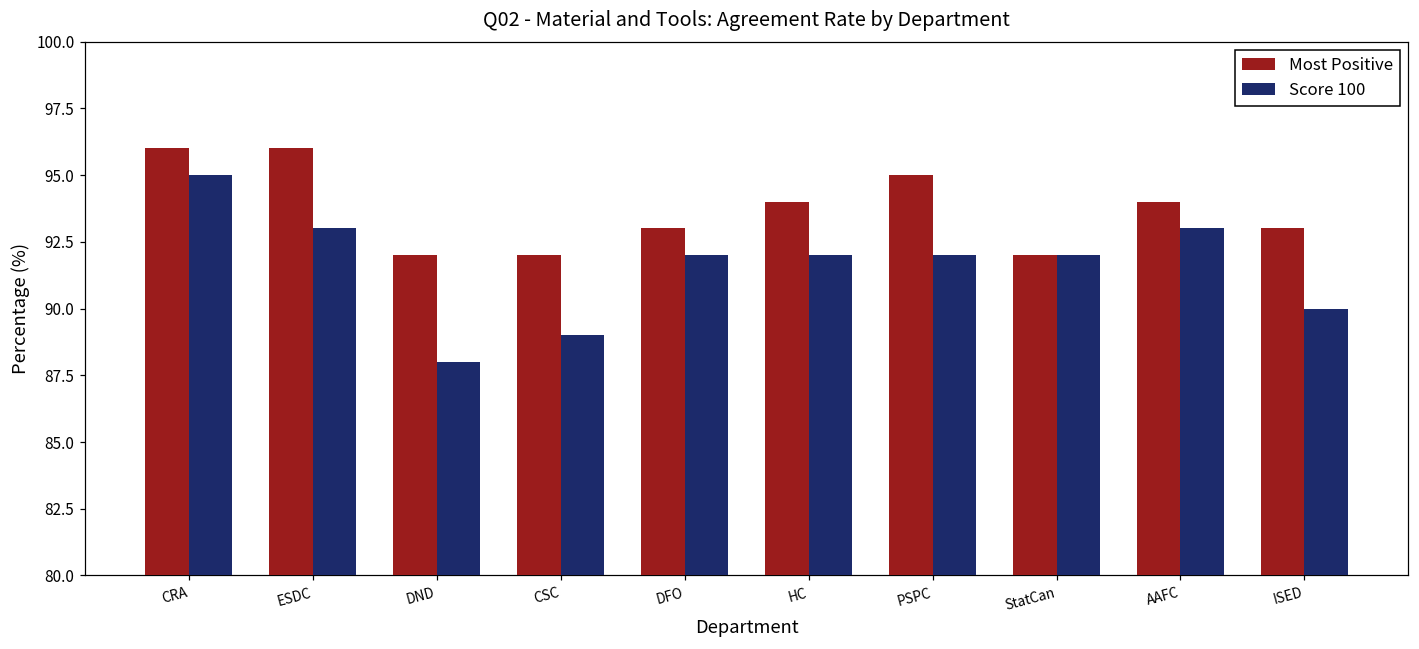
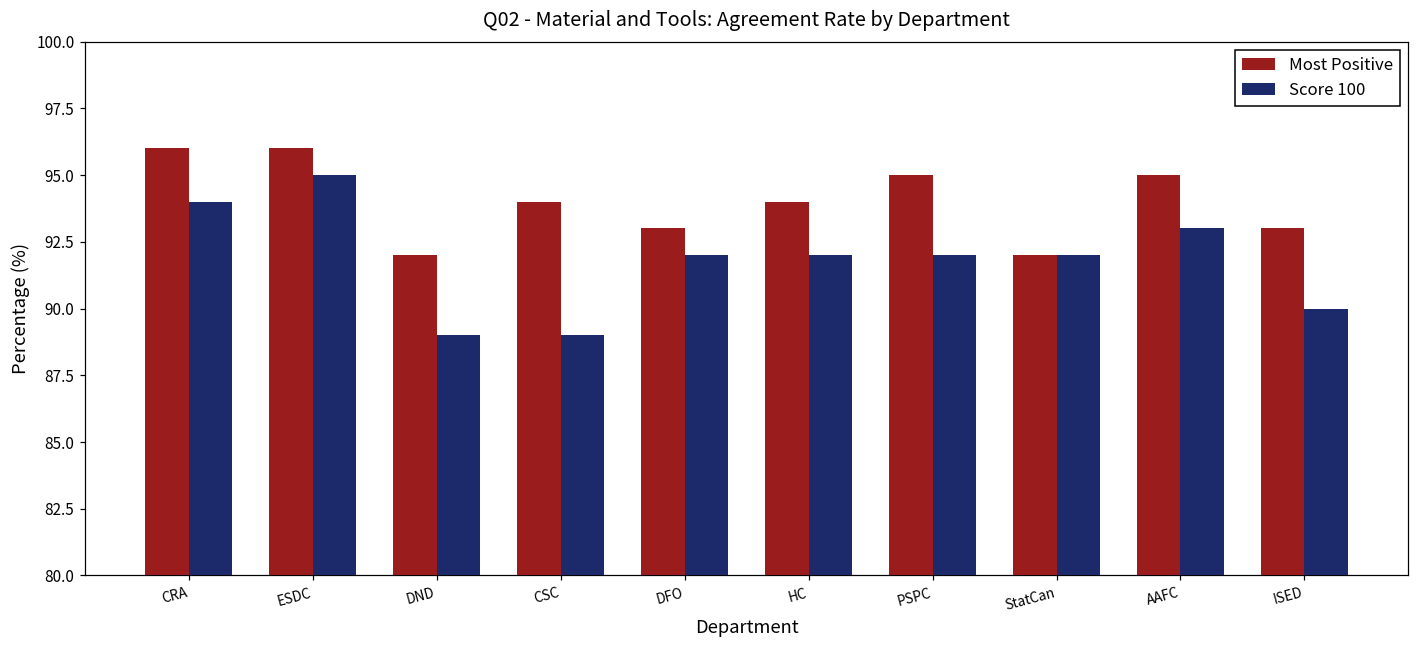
Score 100, CRA: 95 -> 94
Score 100, ESDC: 93 -> 95
Score 100, DND: 88 -> 89
Most Positive, CSC: 92 -> 94
Most Positive, AAFC: 94 -> 95
